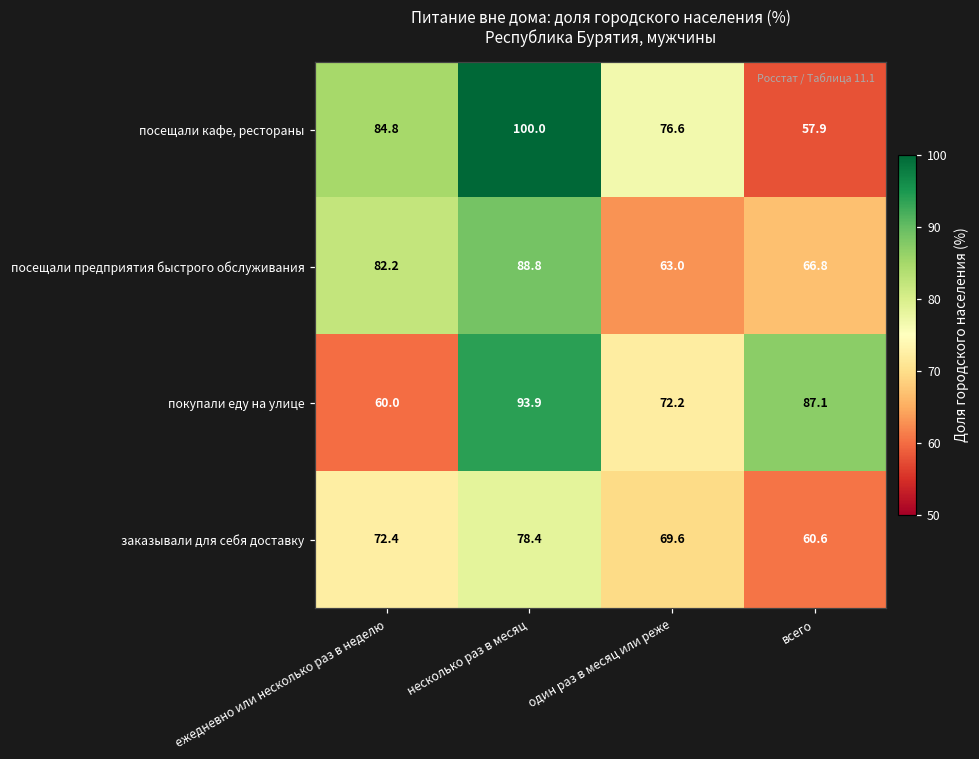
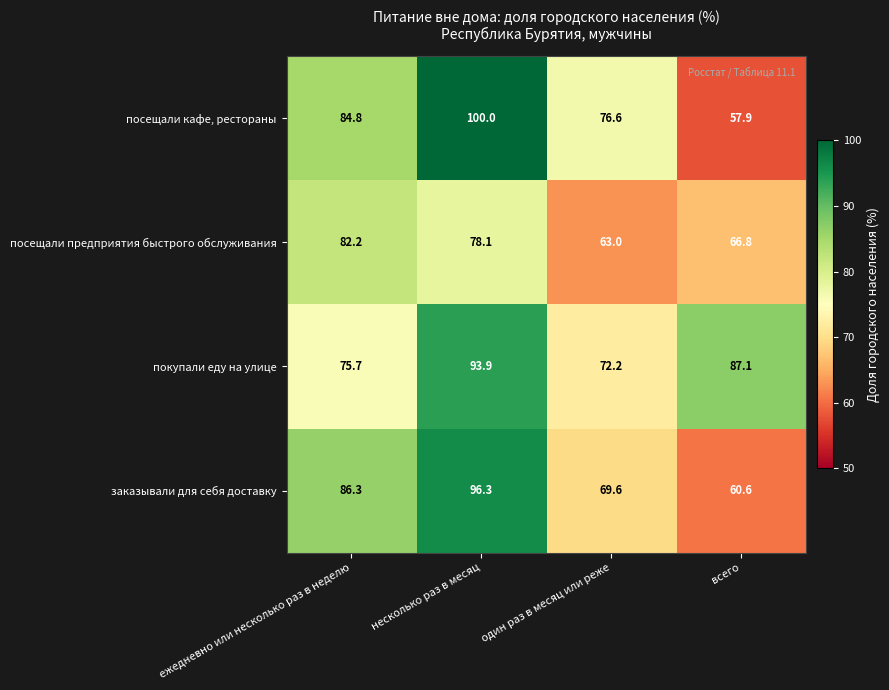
посещали предприятия быстрого обслуживания, несколько раз в месяц: 88.8 -> 78.1
покупали еду на улице, ежедневно или несколько раз в неделю: 60.0 -> 75.7
заказывали для себя доставку, ежедневно или несколько раз в неделю: 72.4 -> 86.3
заказывали для себя доставку, несколько раз в месяц: 78.4 -> 96.3
